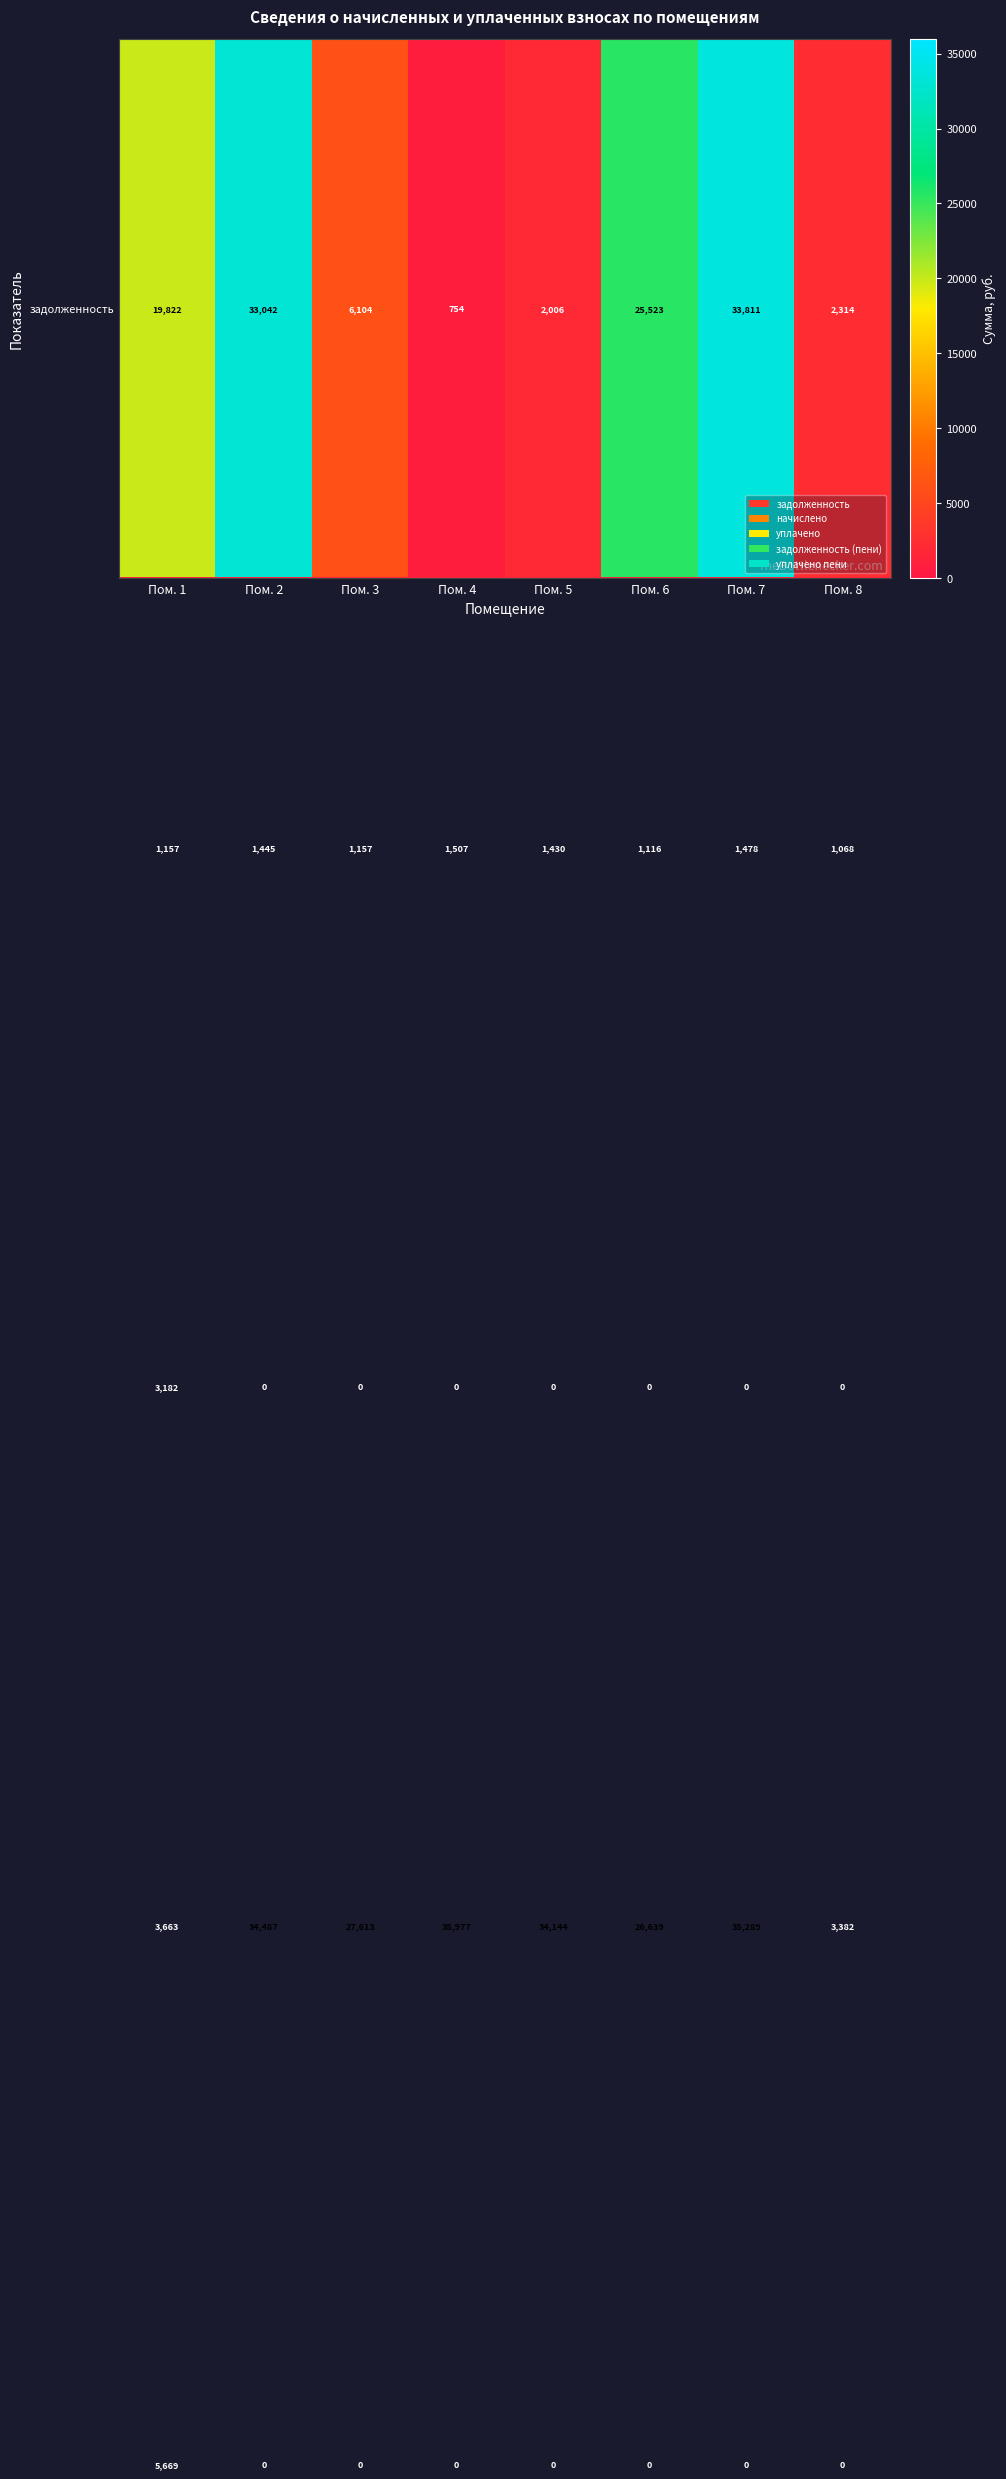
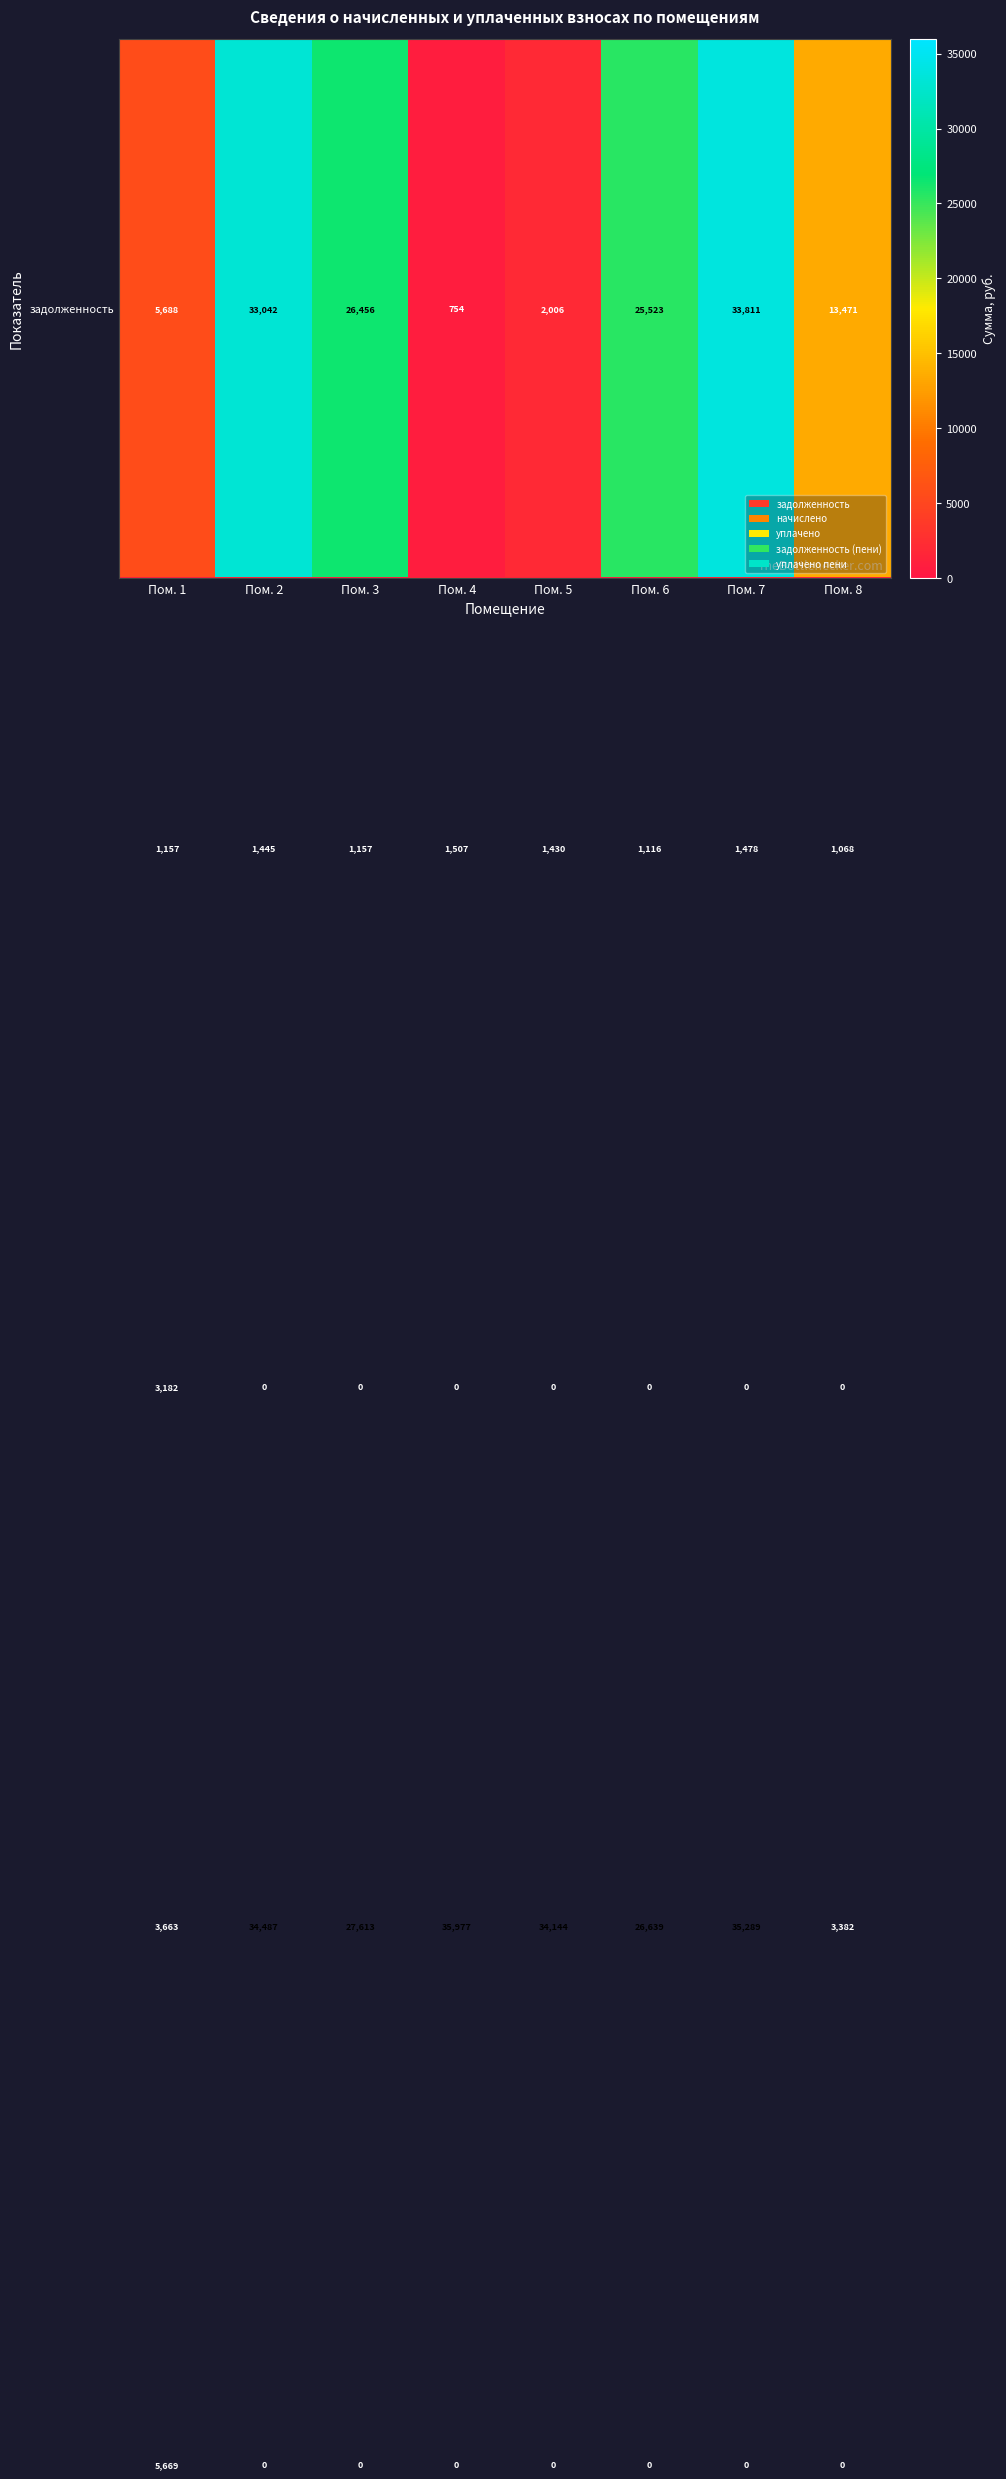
задолженность, Пом. 1: 19,822 -> 5,688
задолженность, Пом. 3: 6,104 -> 26,456
задолженность, Пом. 8: 2,314 -> 13,471
